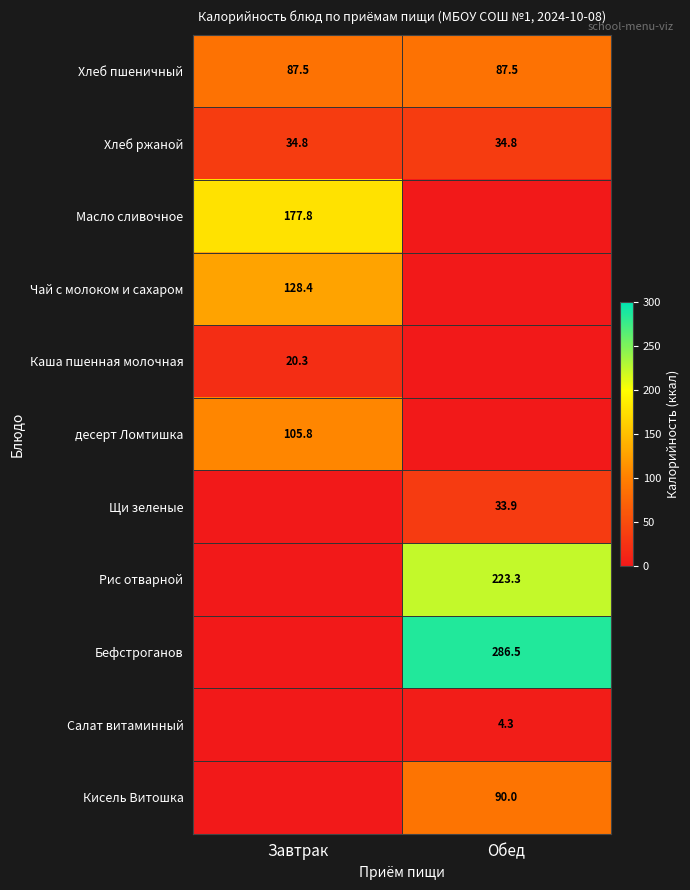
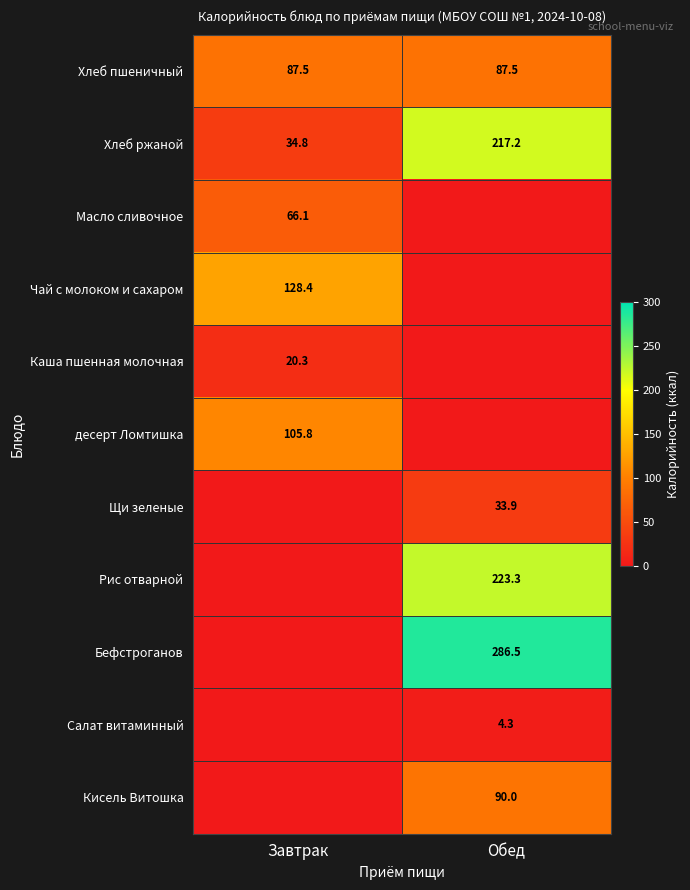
Хлеб ржаной, Обед: 34.8 -> 217.2
Масло сливочное, Завтрак: 177.8 -> 66.1
